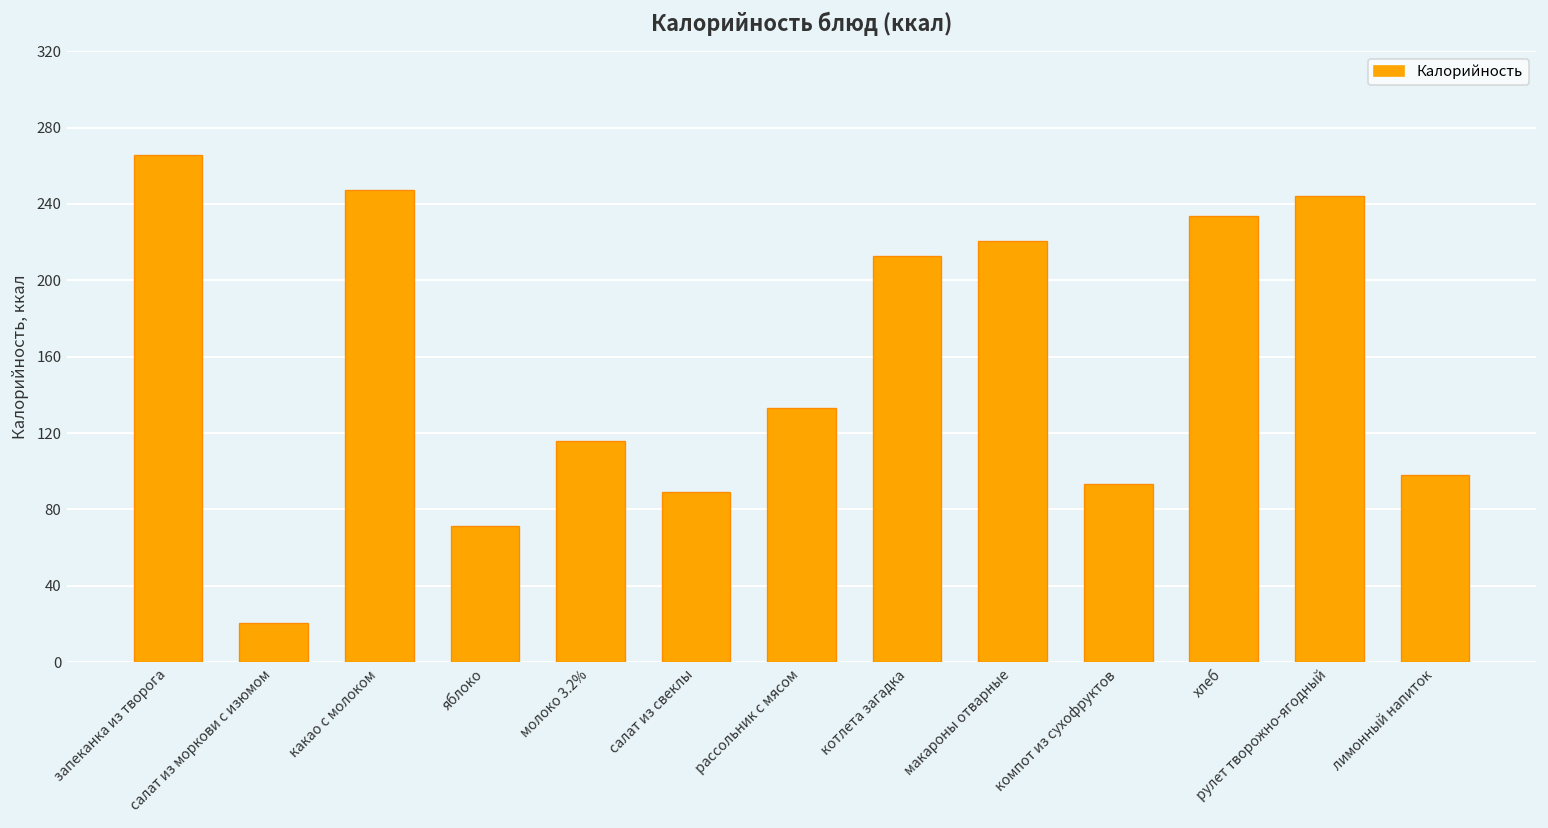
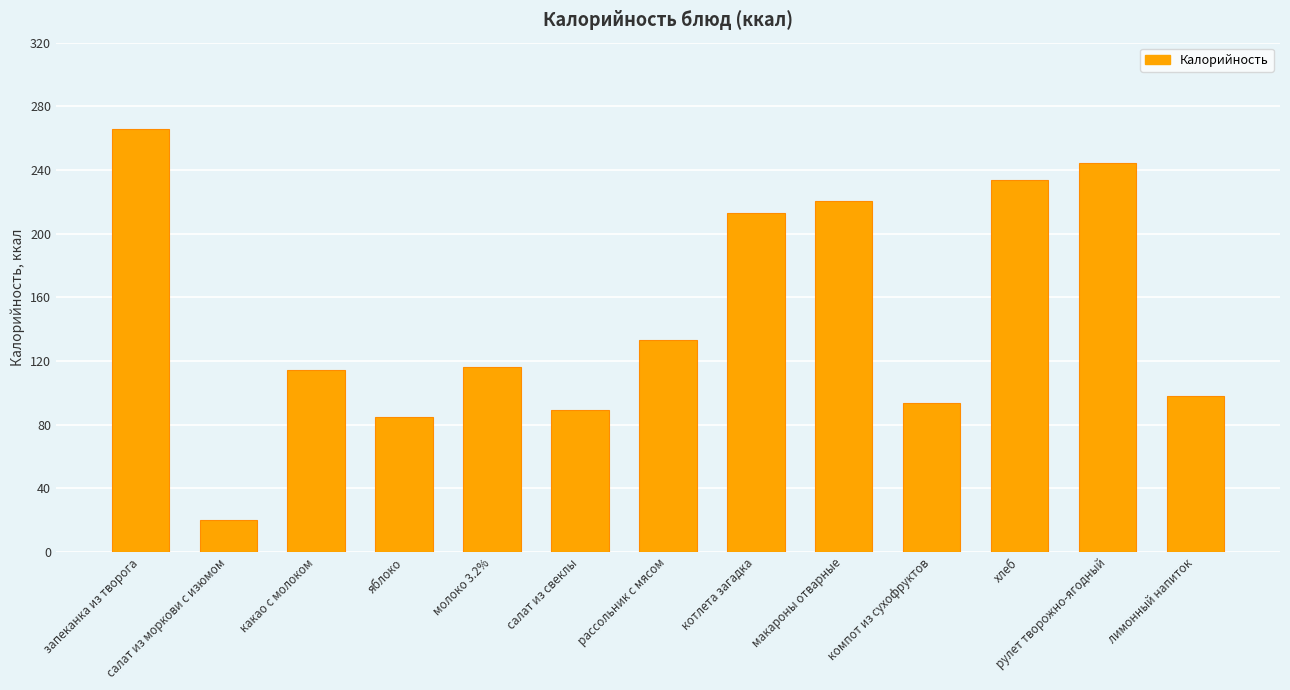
какао с молоком: 247 -> 114
яблоко: 72 -> 85
